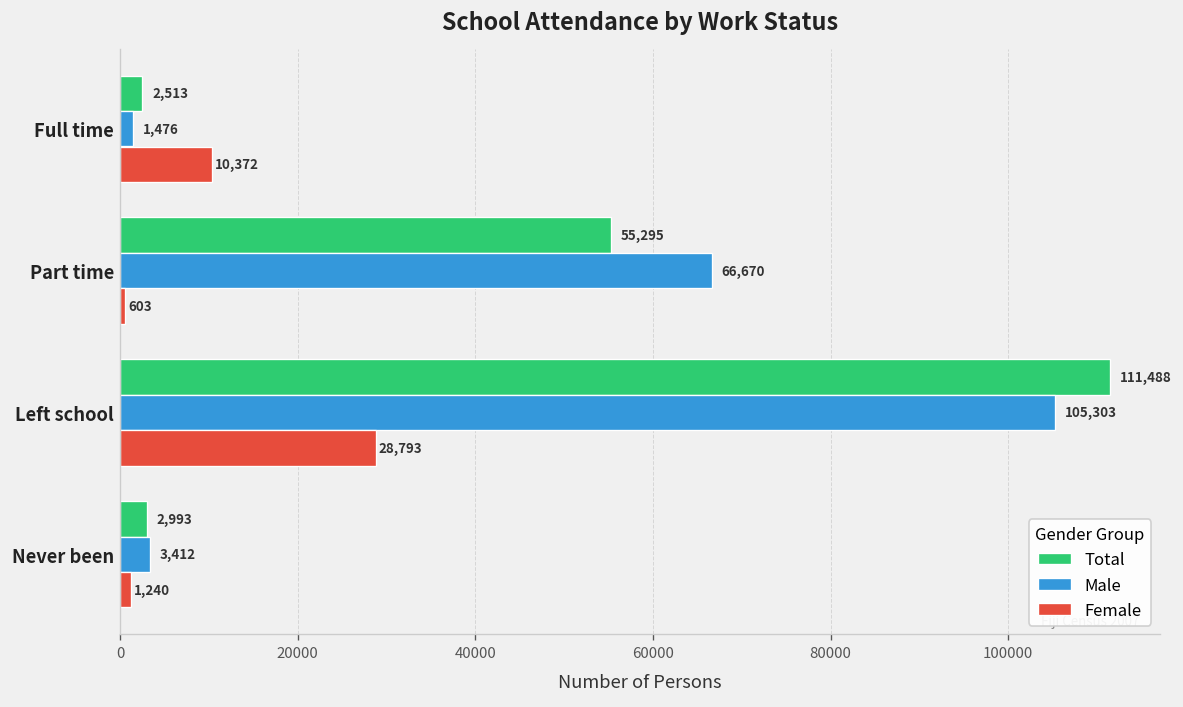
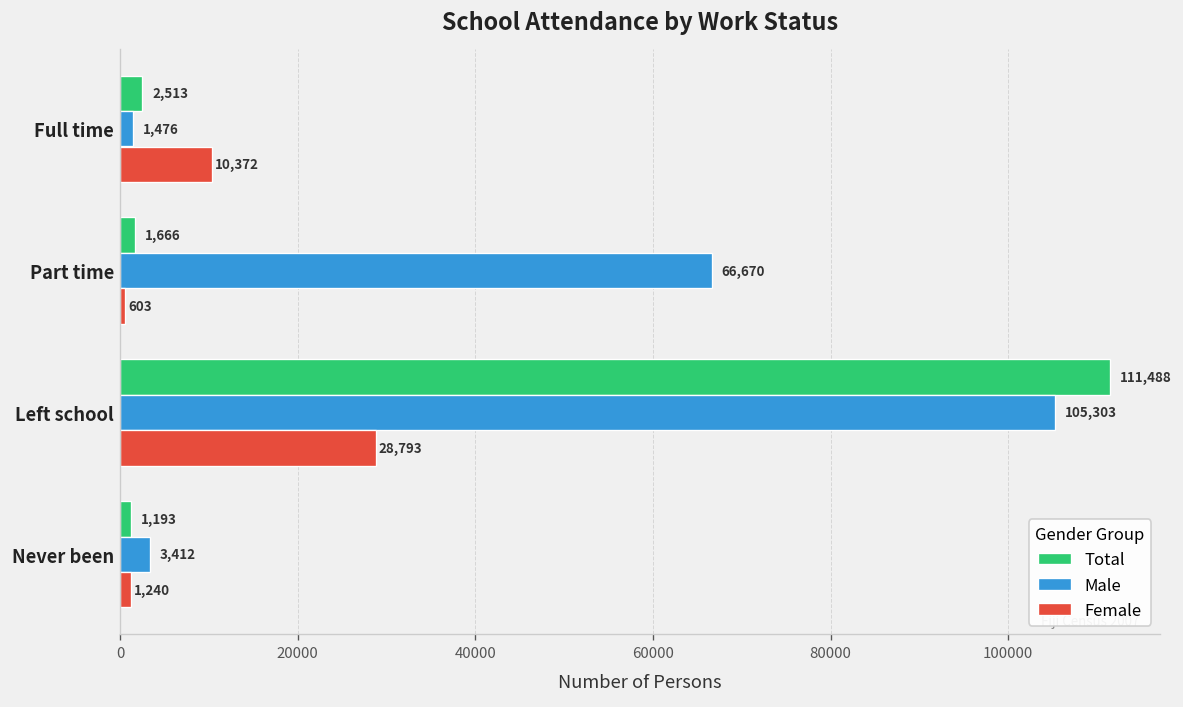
Total, Part time: 55,295 -> 1,666
Total, Never been: 2,993 -> 1,193
